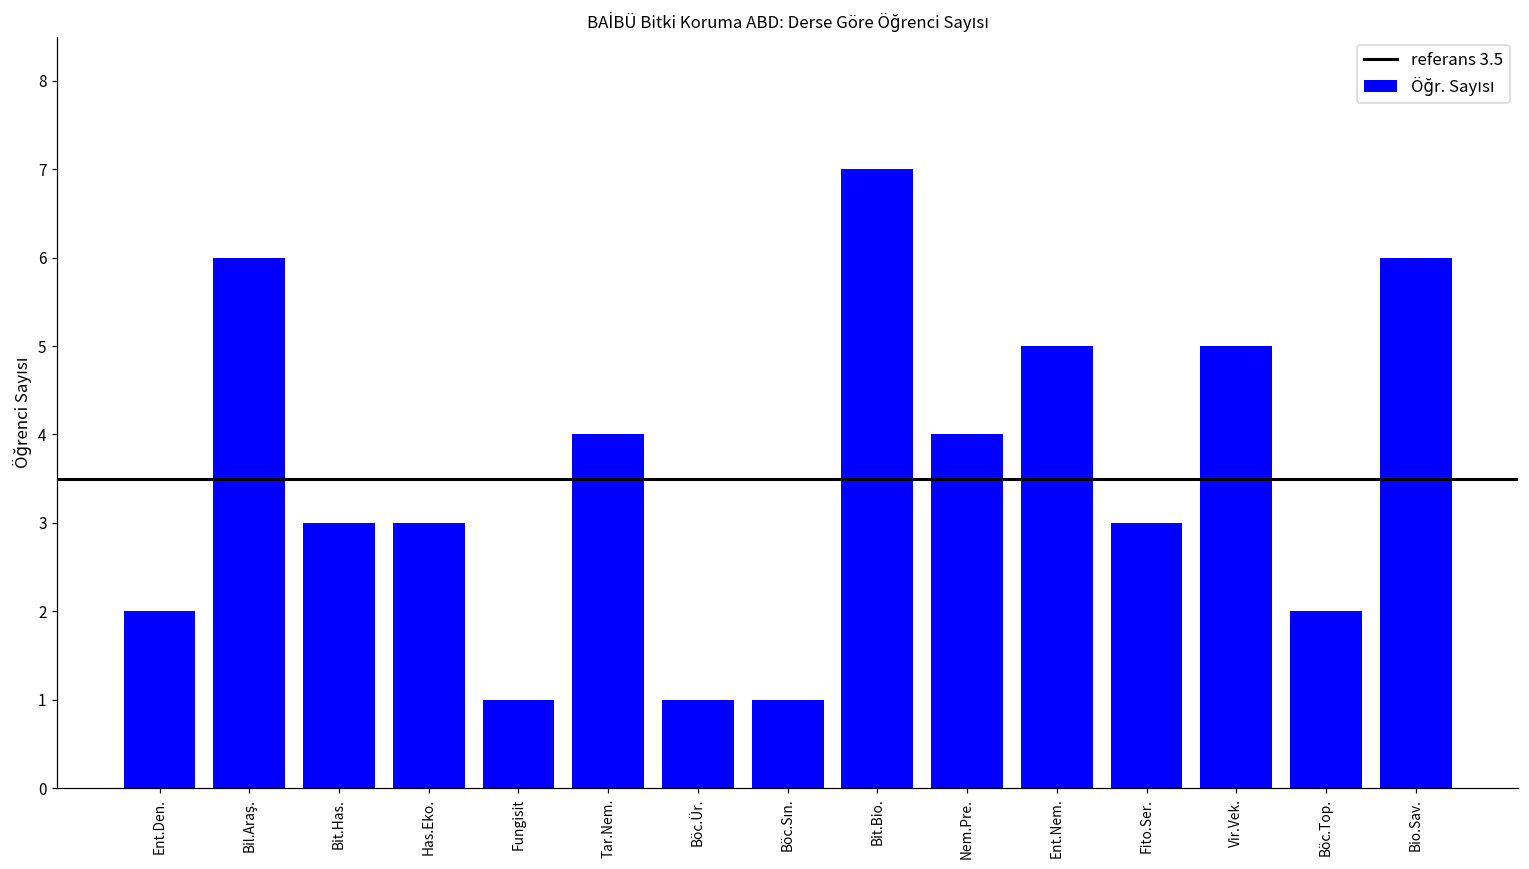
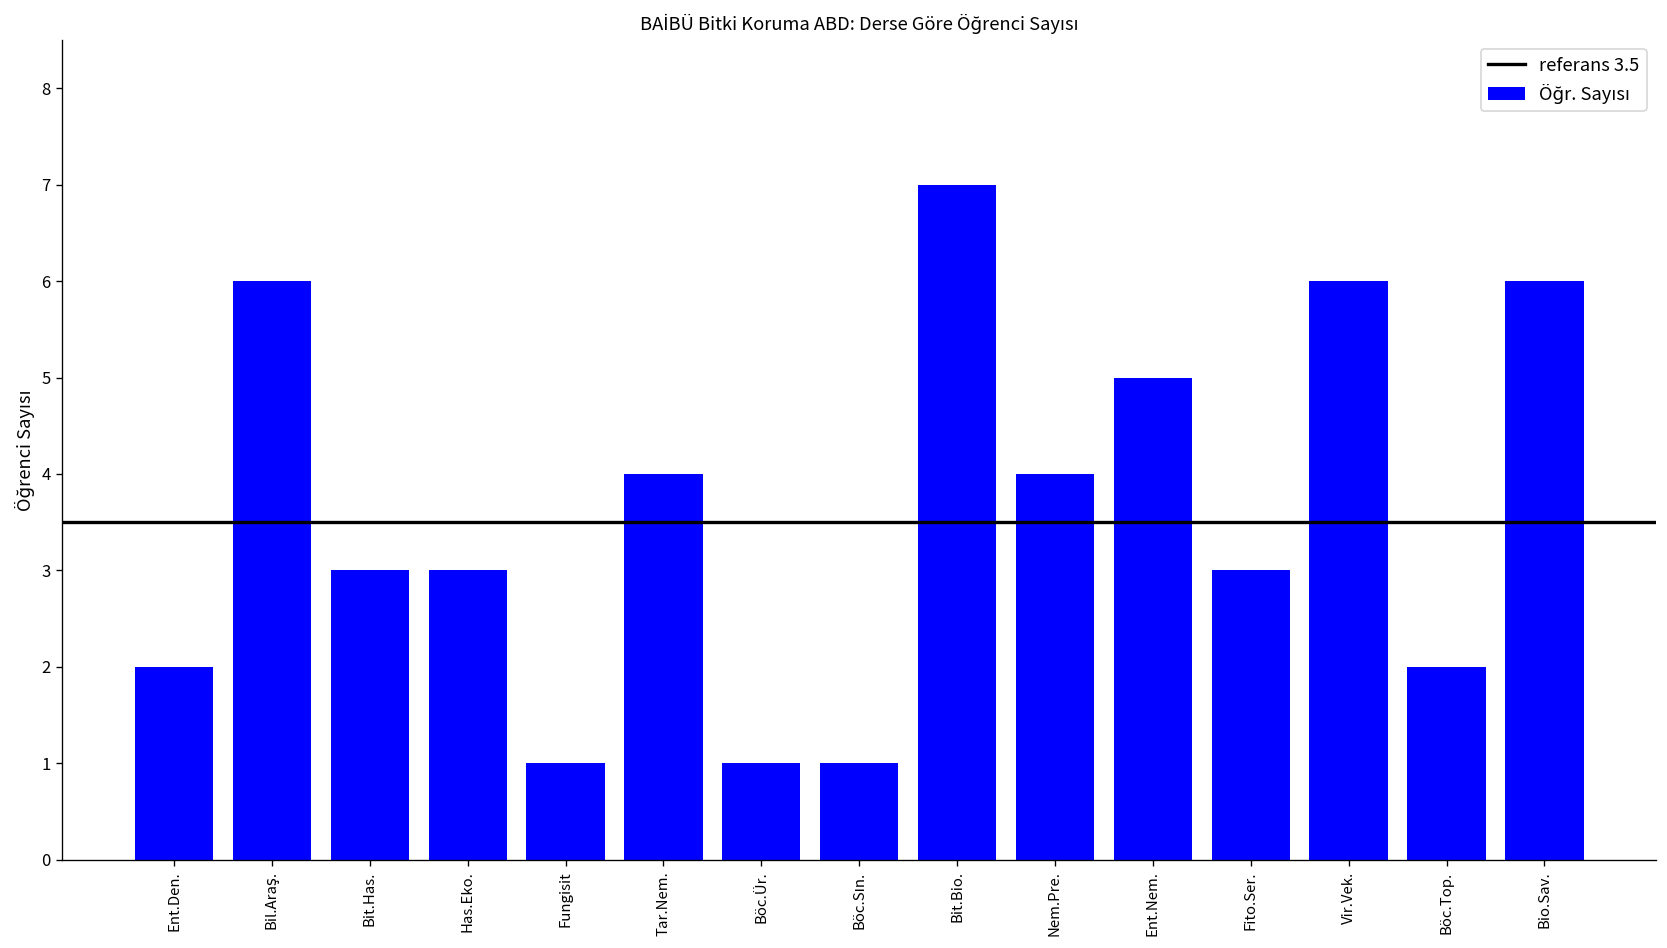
Vir.Vek.: 5 -> 6
